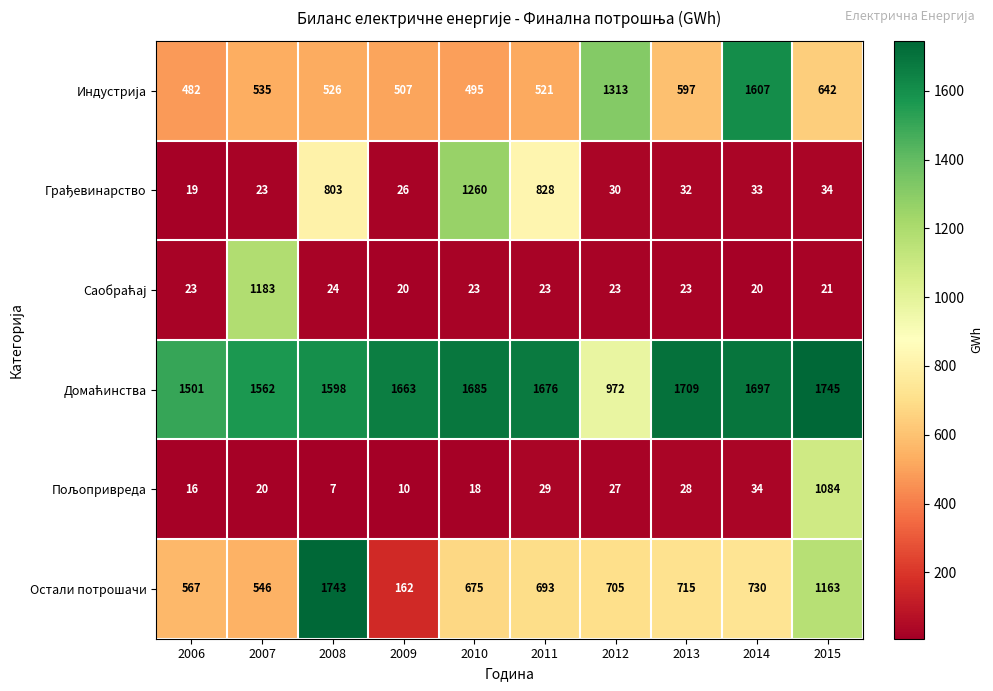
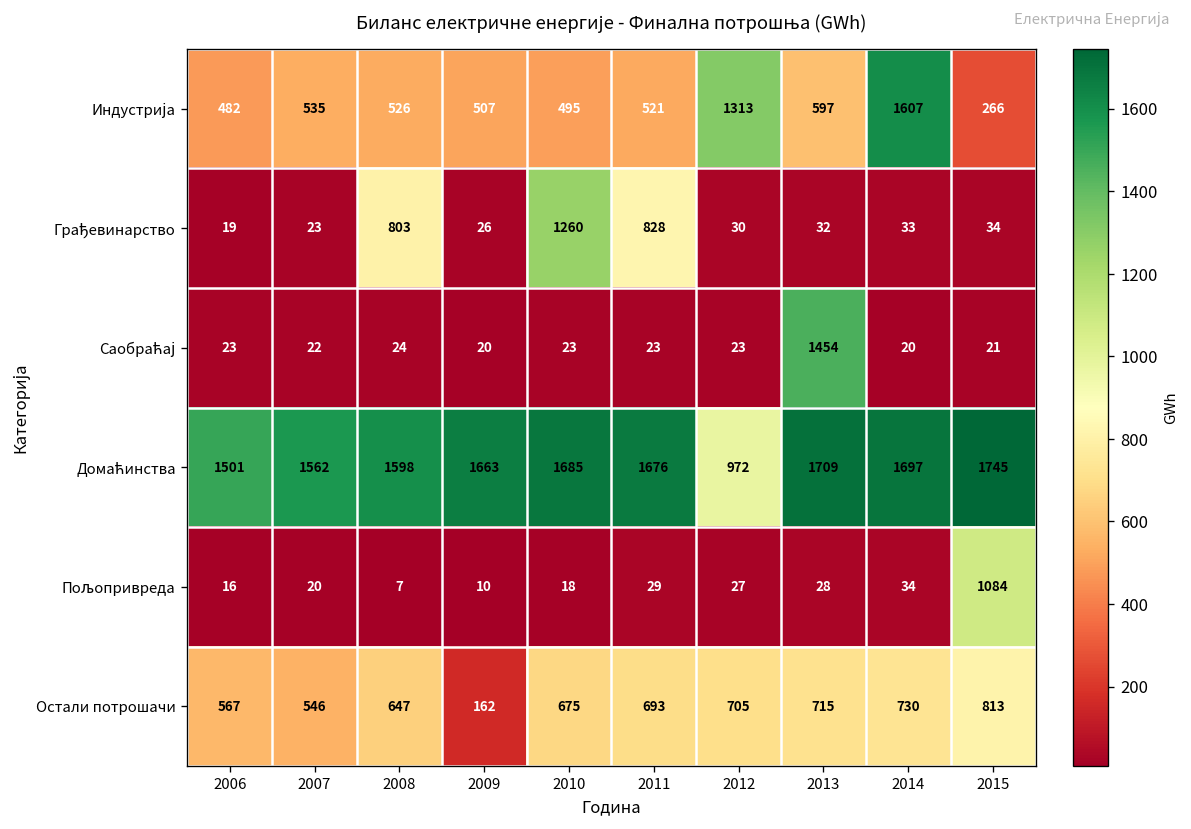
Индустрија, 2015: 642 -> 266
Саобраћај, 2007: 1183 -> 22
Саобраћај, 2013: 23 -> 1454
Остали потрошачи, 2008: 1743 -> 647
Остали потрошачи, 2015: 1163 -> 813
